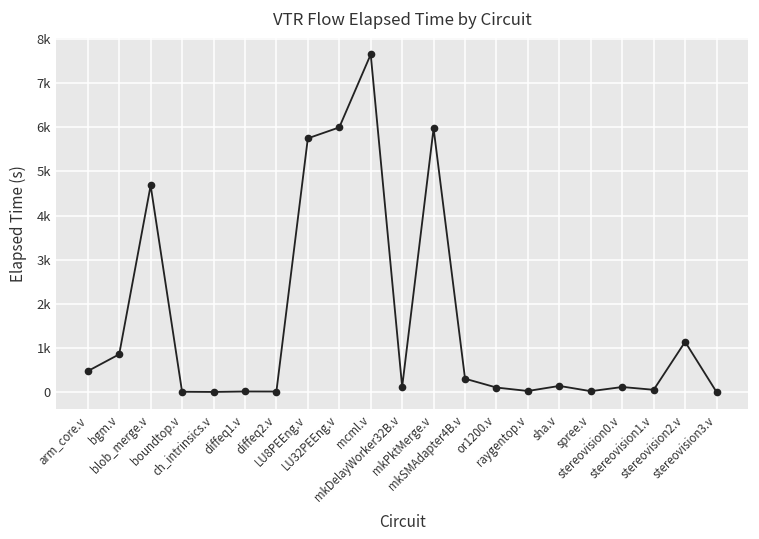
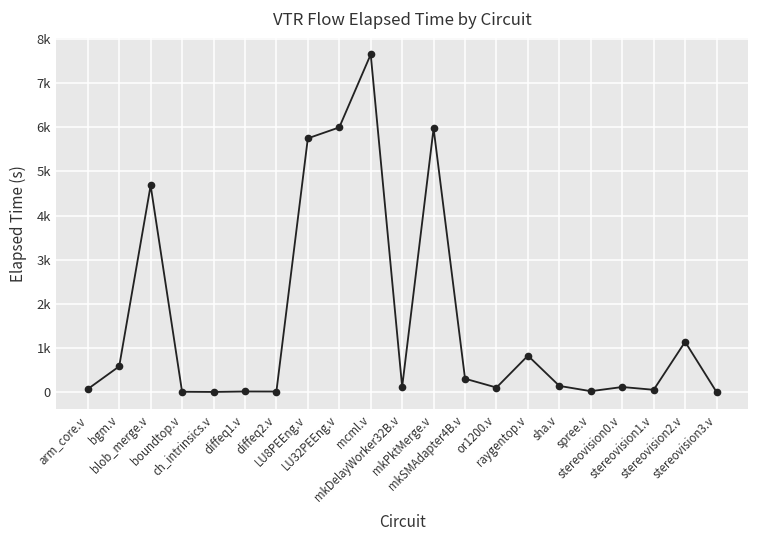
arm_core.v: 500 -> 100
bgm.v: 900 -> 600
raygentop.v: 0 -> 800
